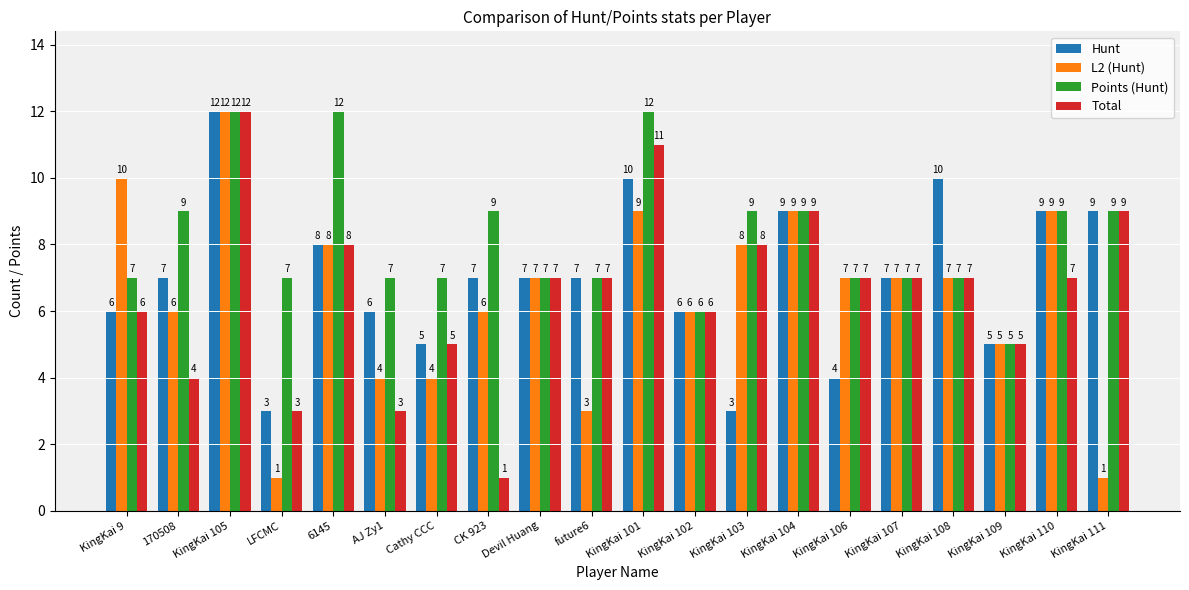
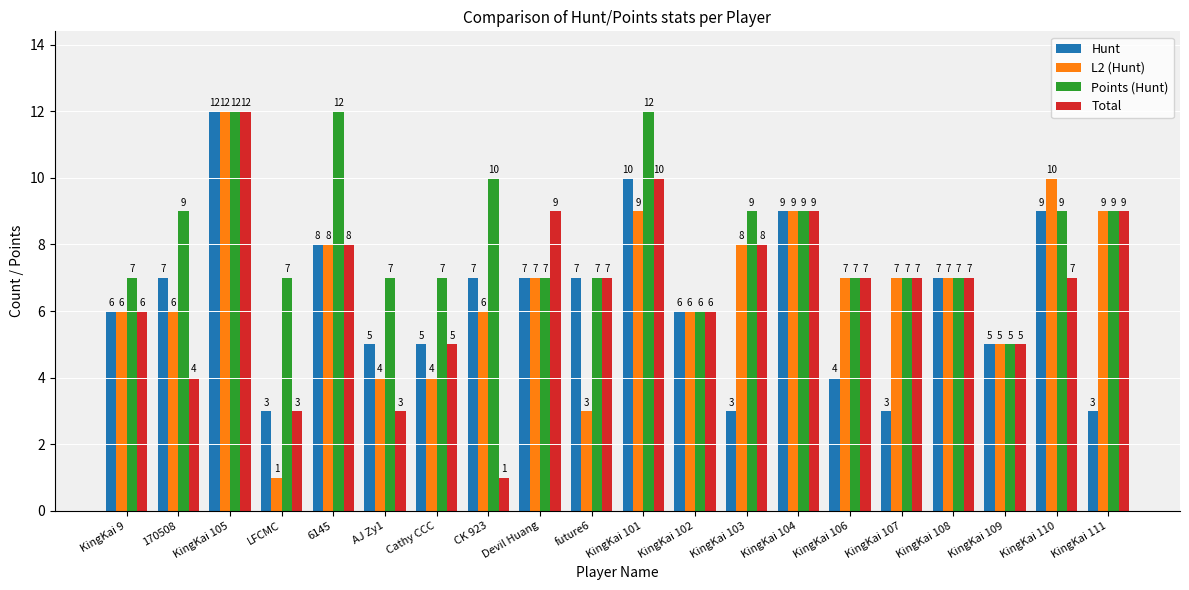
L2 (Hunt), KingKai 9: 10 -> 6
Hunt, AJ Zy1: 6 -> 5
Points (Hunt), CK 923: 9 -> 10
Total, Devil Huang: 7 -> 9
Total, KingKai 101: 11 -> 10
Hunt, KingKai 107: 7 -> 3
Hunt, KingKai 108: 10 -> 7
L2 (Hunt), KingKai 110: 9 -> 10
Hunt, KingKai 111: 9 -> 3
L2 (Hunt), KingKai 111: 1 -> 9
